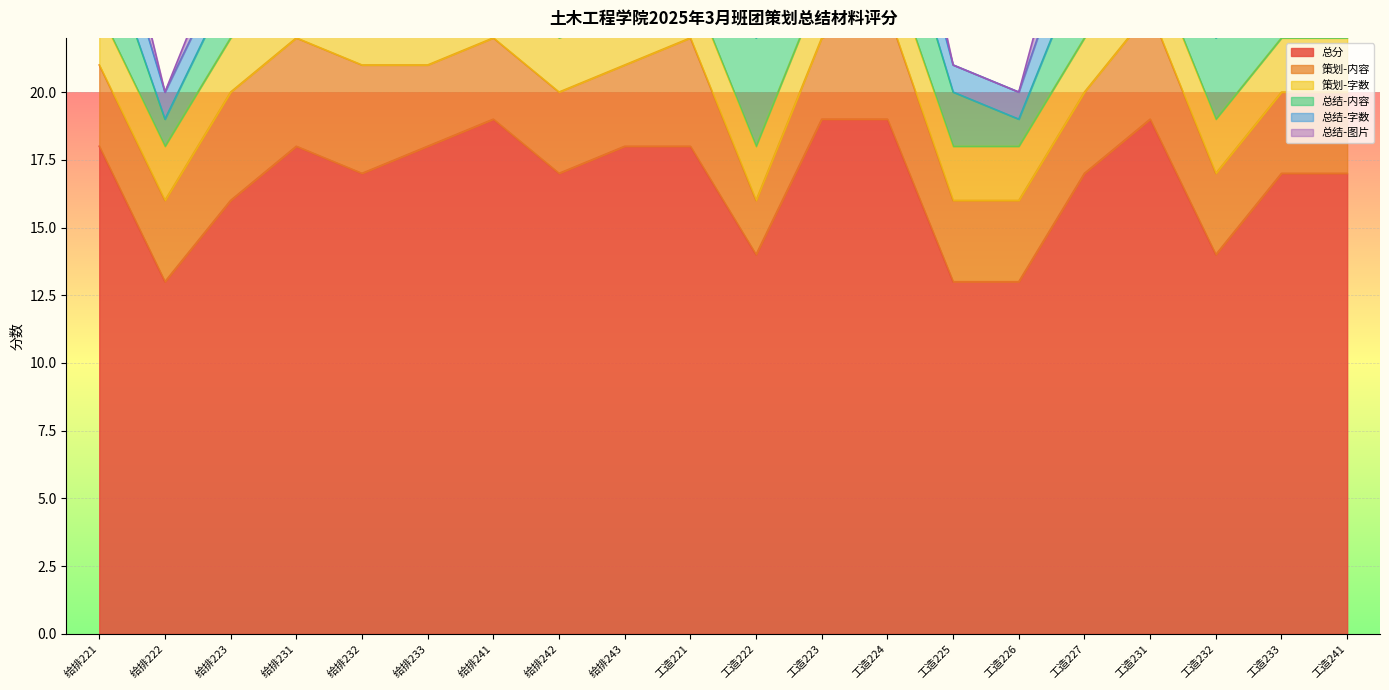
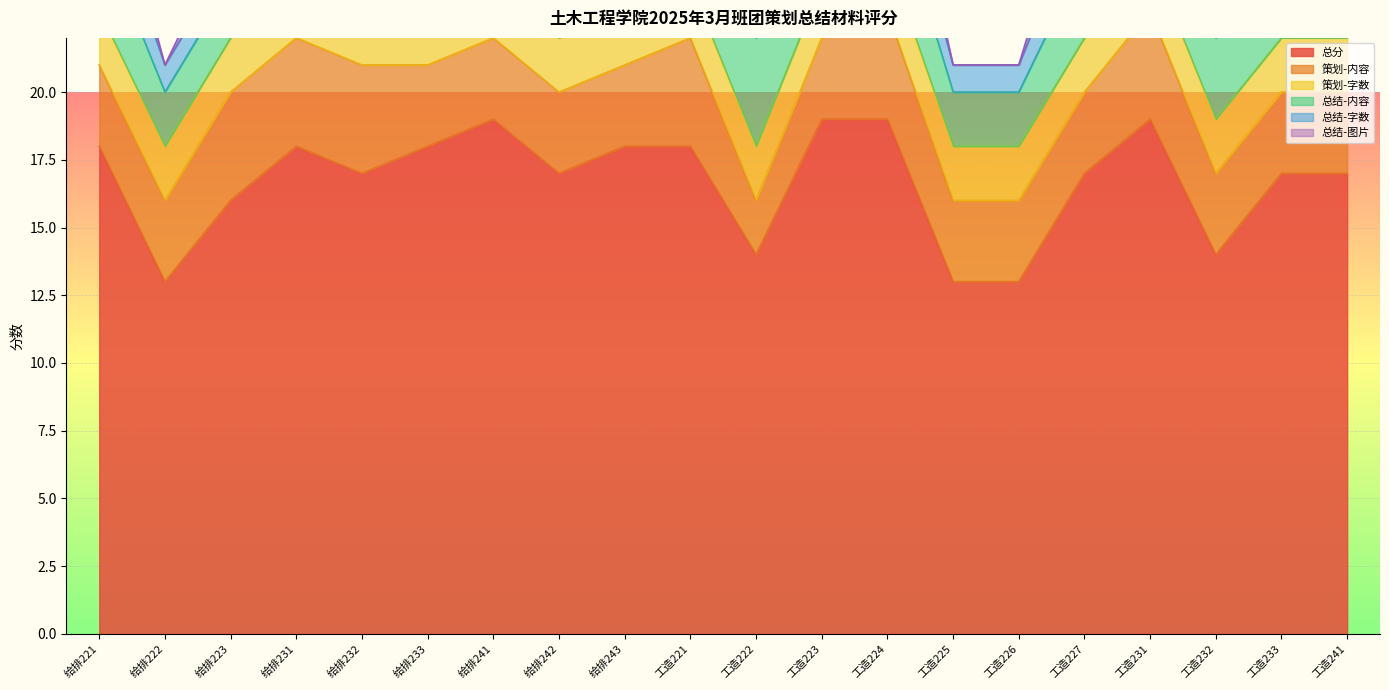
总结-内容, 给排222: 1 -> 2
总结-内容, 工造226: 1 -> 2
